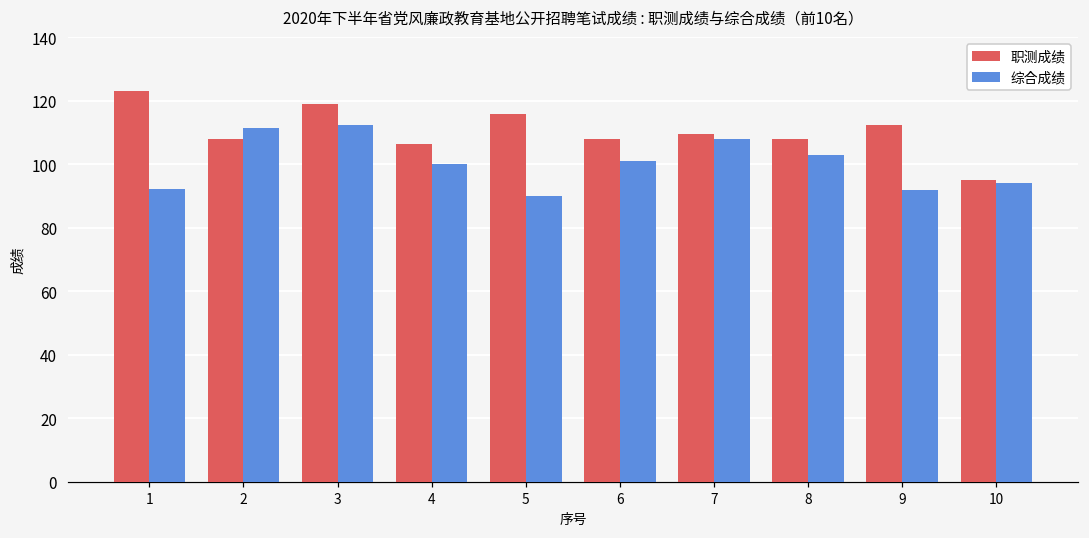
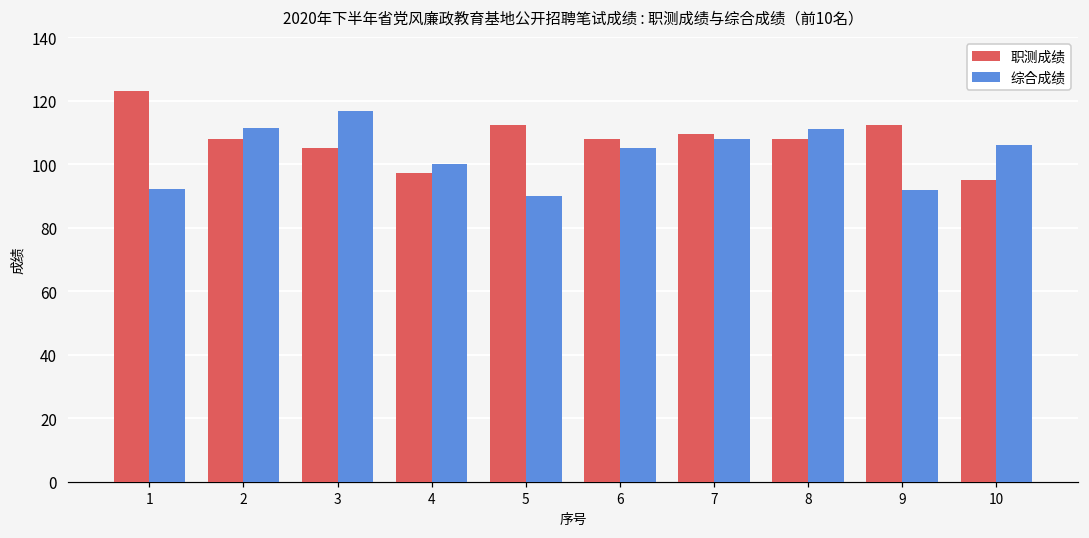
职测成绩, 3: 119 -> 105
综合成绩, 3: 113 -> 117
职测成绩, 4: 107 -> 97
职测成绩, 5: 116 -> 113
综合成绩, 6: 101 -> 105
综合成绩, 8: 103 -> 111
综合成绩, 10: 94 -> 106
